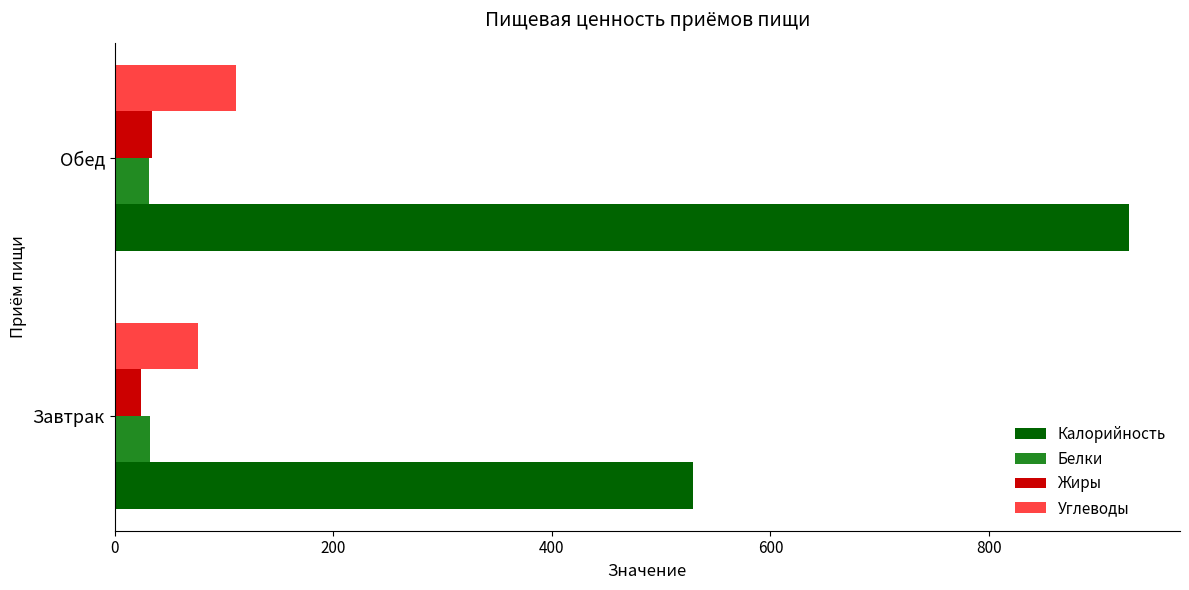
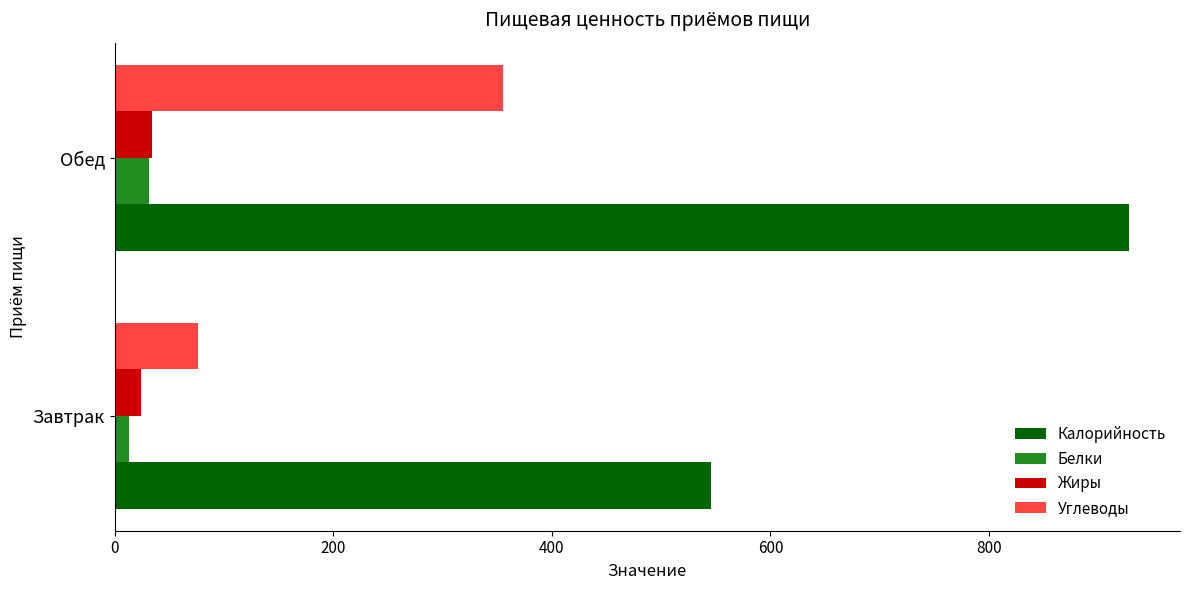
Углеводы, Обед: 111 -> 356
Белки, Завтрак: 33 -> 13
Калорийность, Завтрак: 529 -> 545
